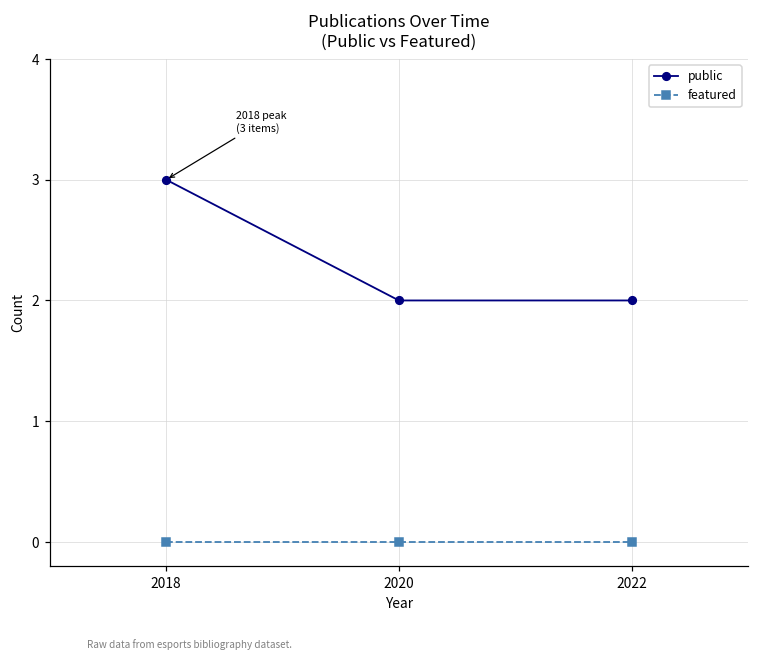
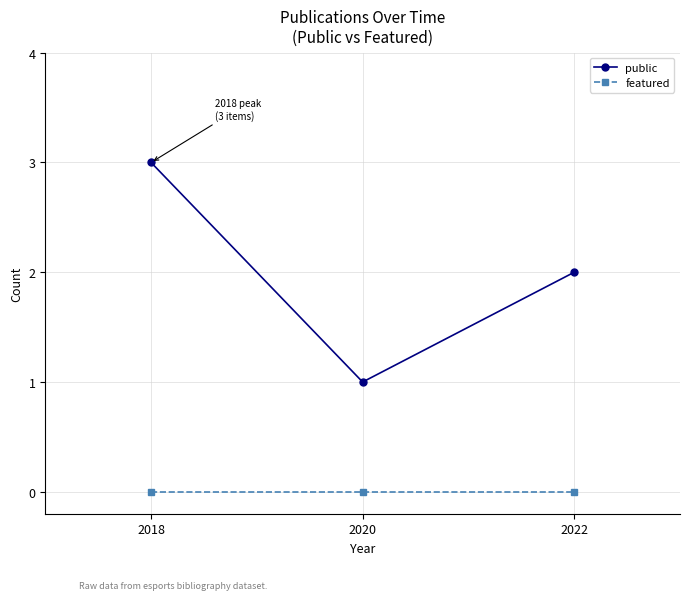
public, 2020: 2 -> 1
